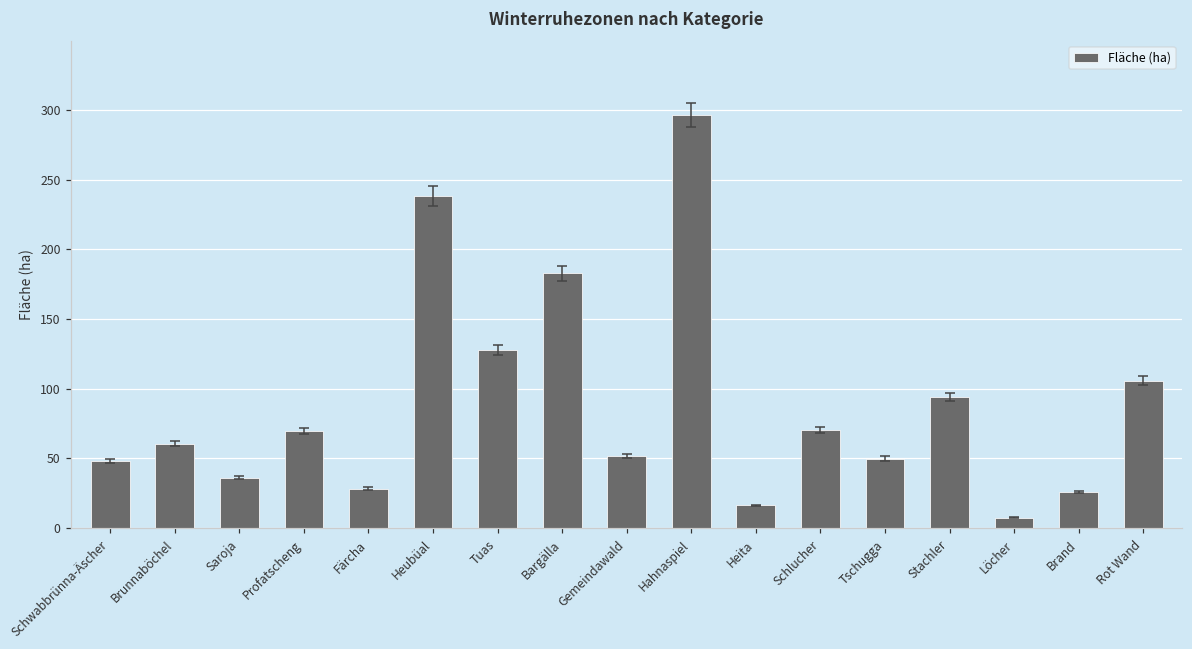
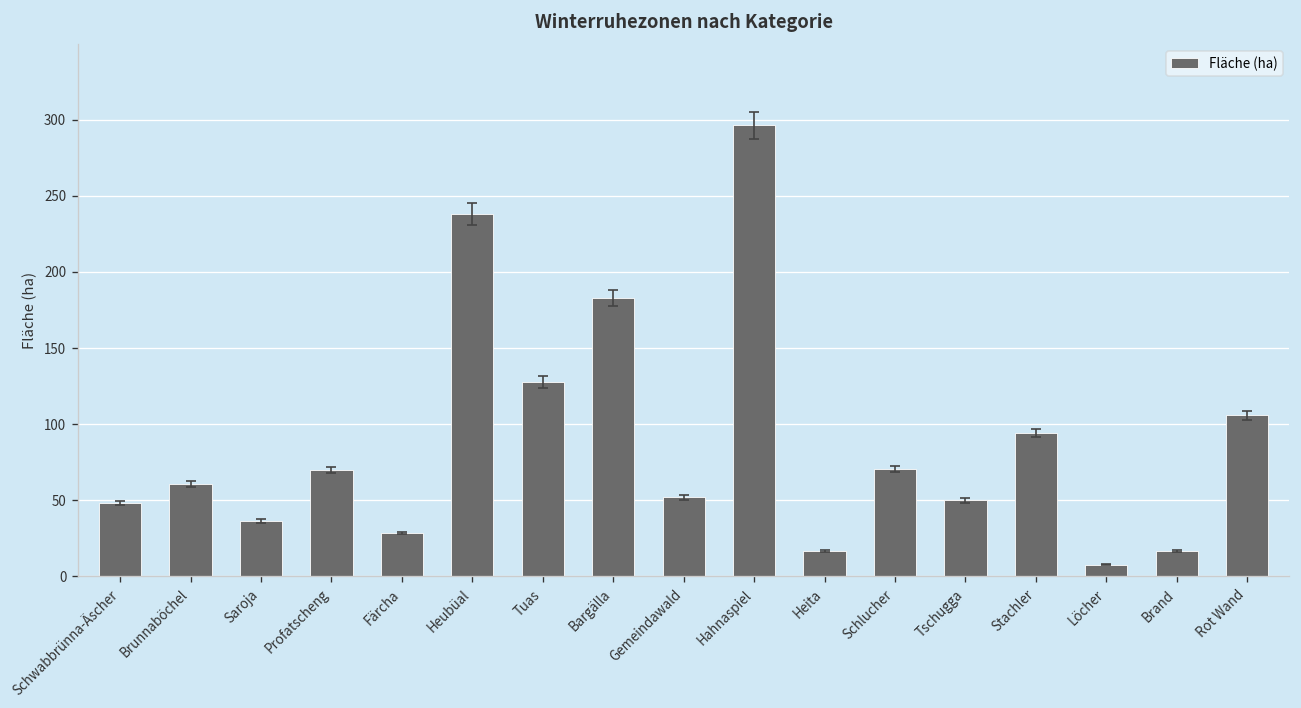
Fläche (ha), Brand: 26 -> 17
